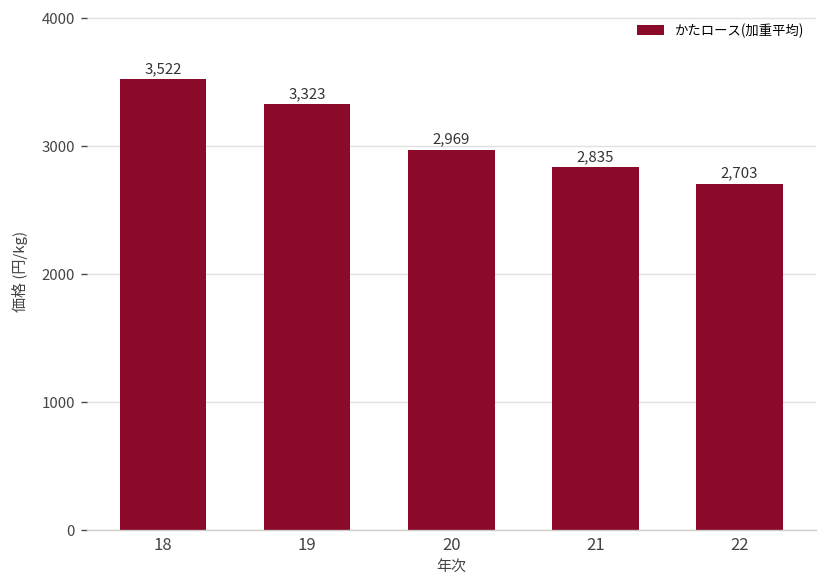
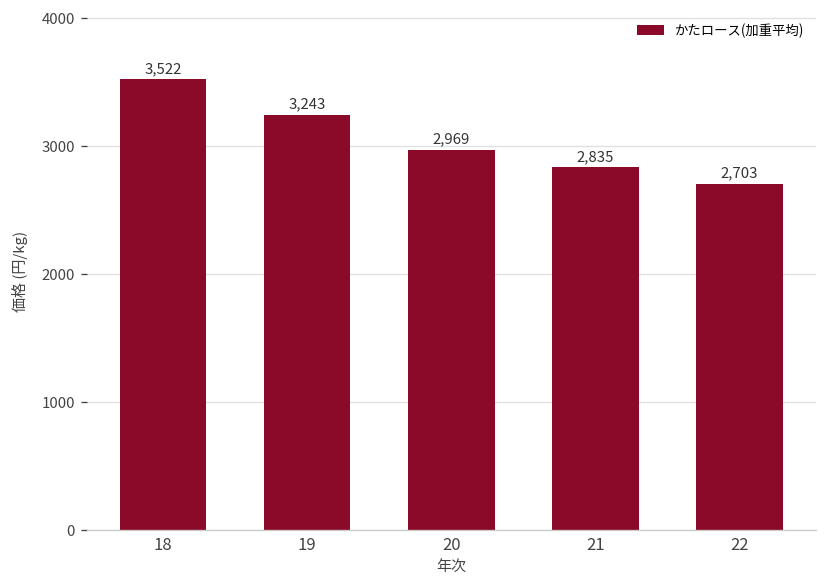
19: 3,323 -> 3,243
